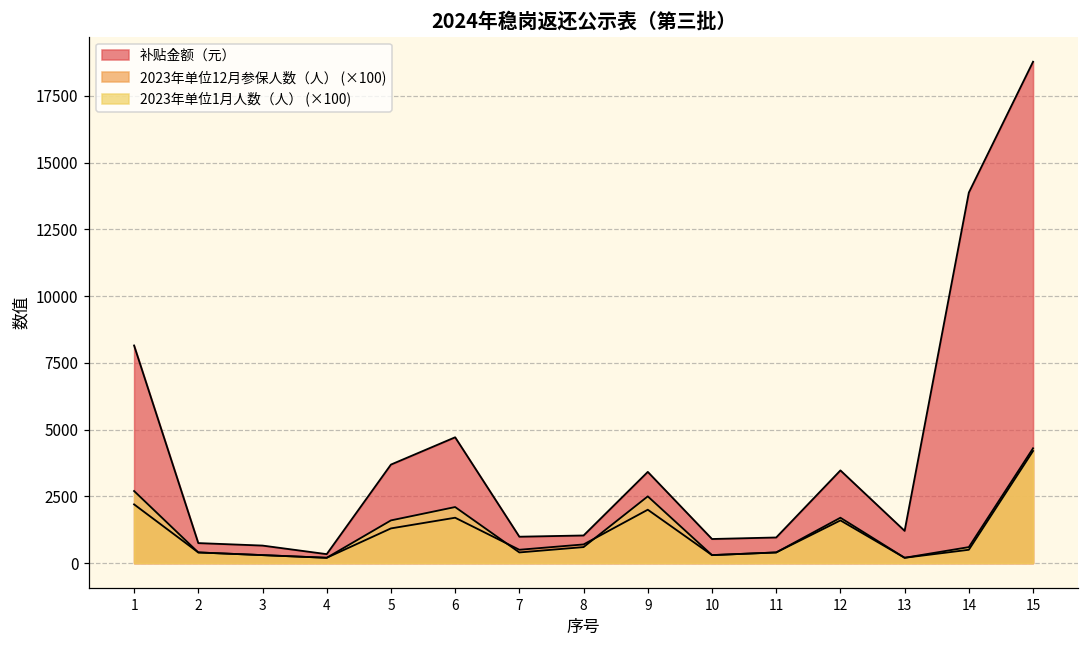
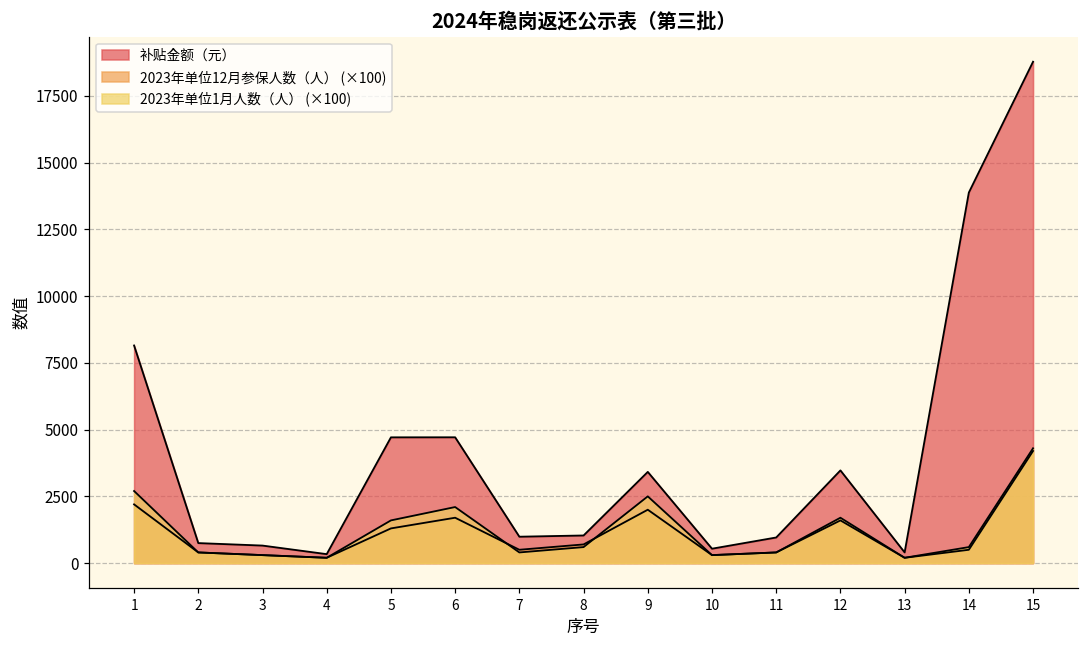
补贴金额（元）, 5: 3700 -> 4700
补贴金额（元）, 10: 900 -> 500
补贴金额（元）, 13: 1200 -> 400
